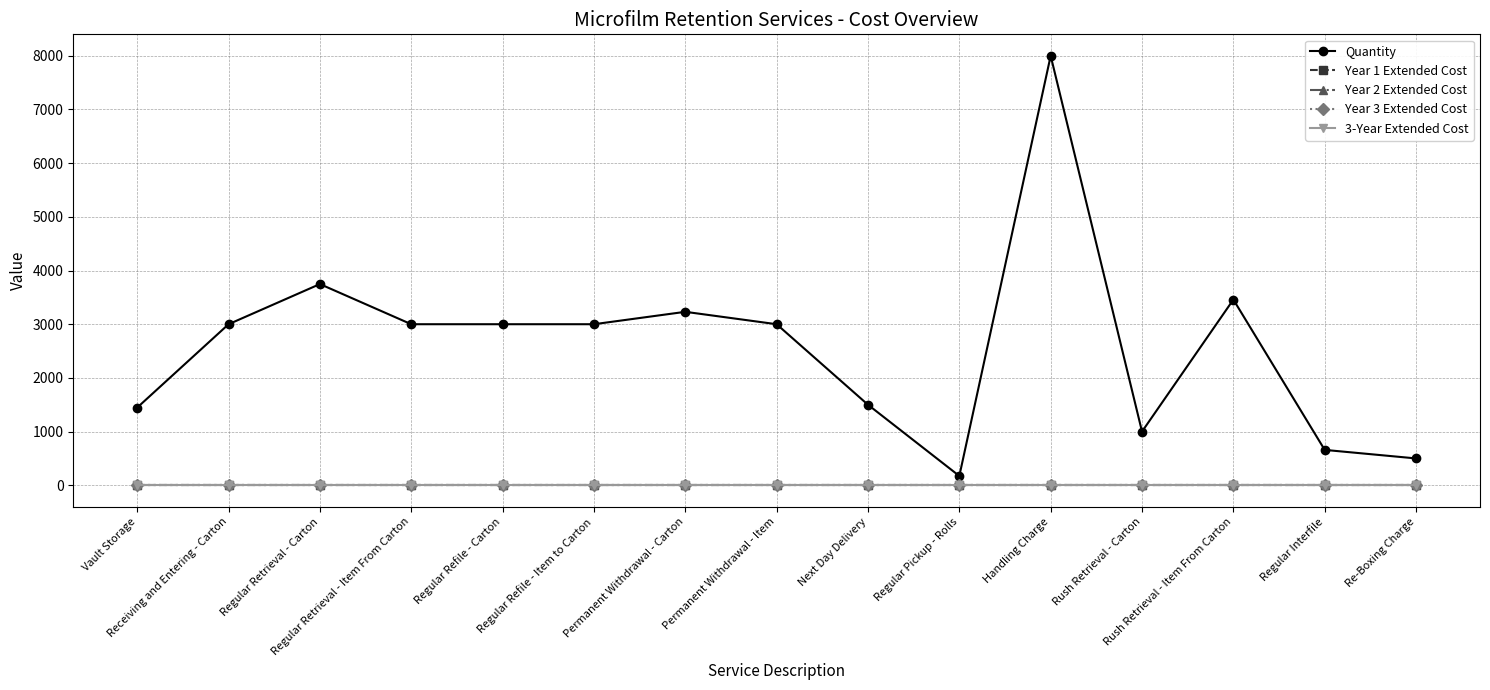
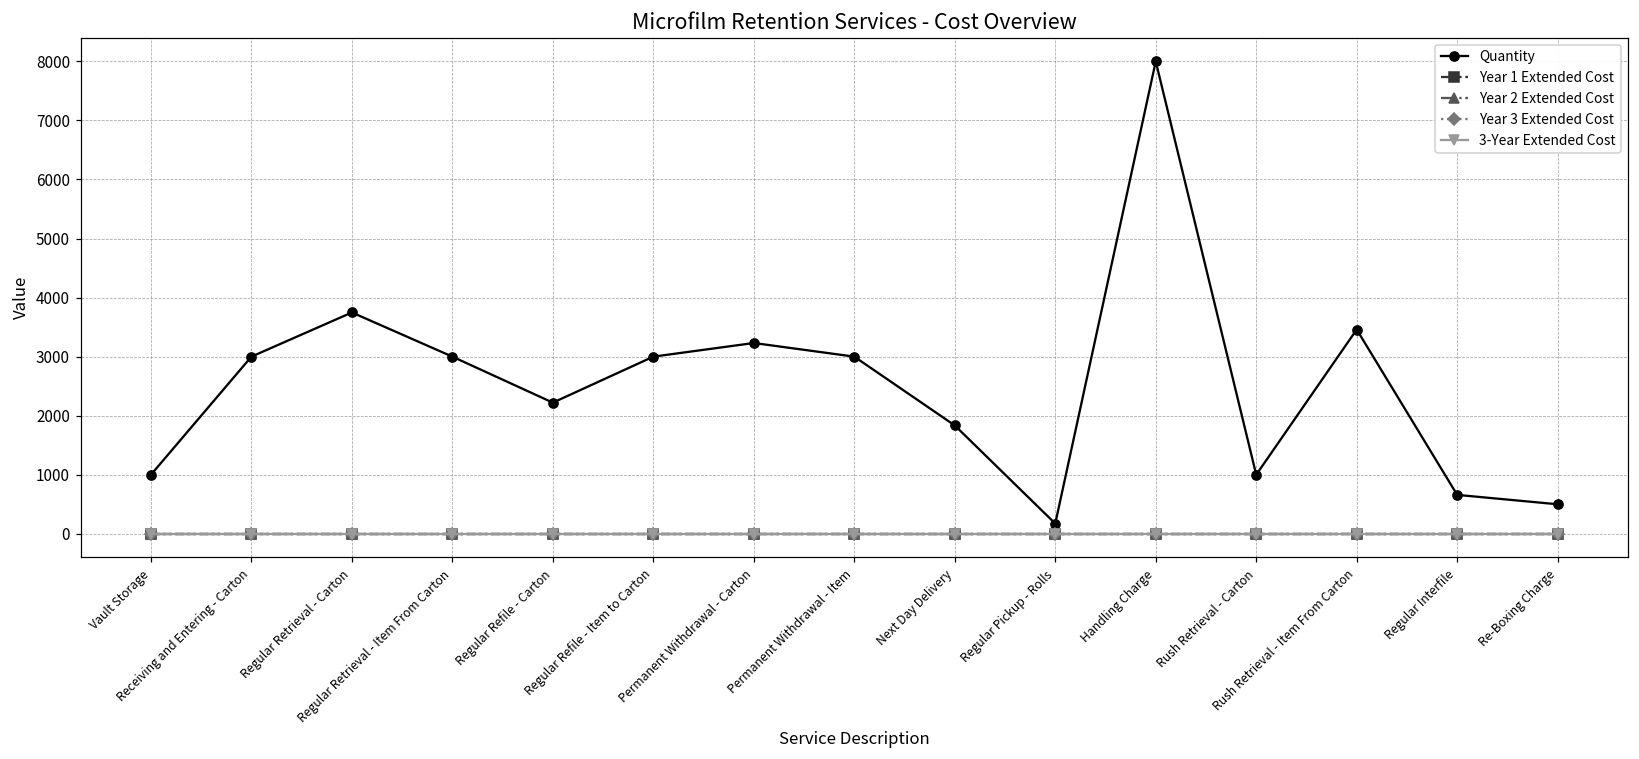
Quantity, Vault Storage: 1400 -> 1000
Quantity, Regular Refile - Carton: 3000 -> 2200
Quantity, Next Day Delivery: 1500 -> 1800
